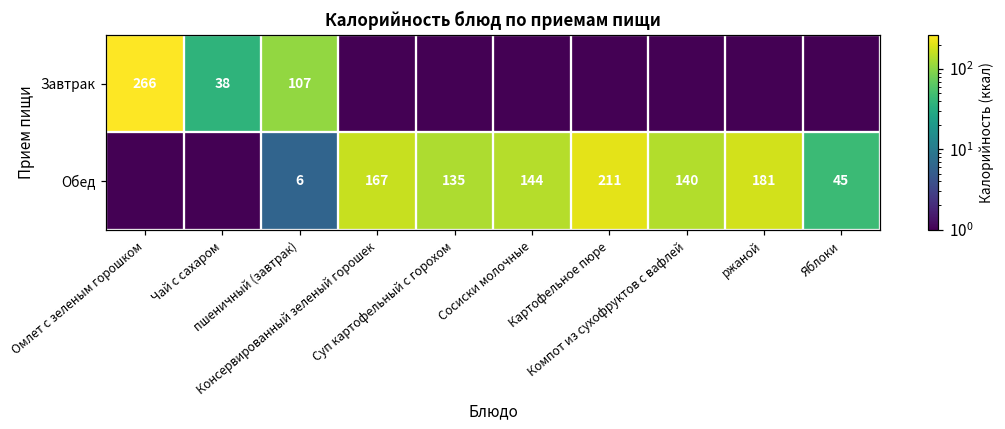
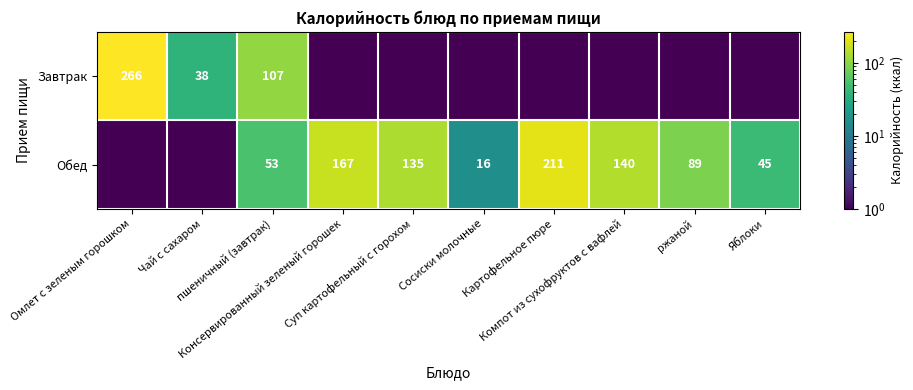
Обед, пшеничный (завтрак): 6 -> 53
Обед, Сосиски молочные: 144 -> 16
Обед, ржаной: 181 -> 89
